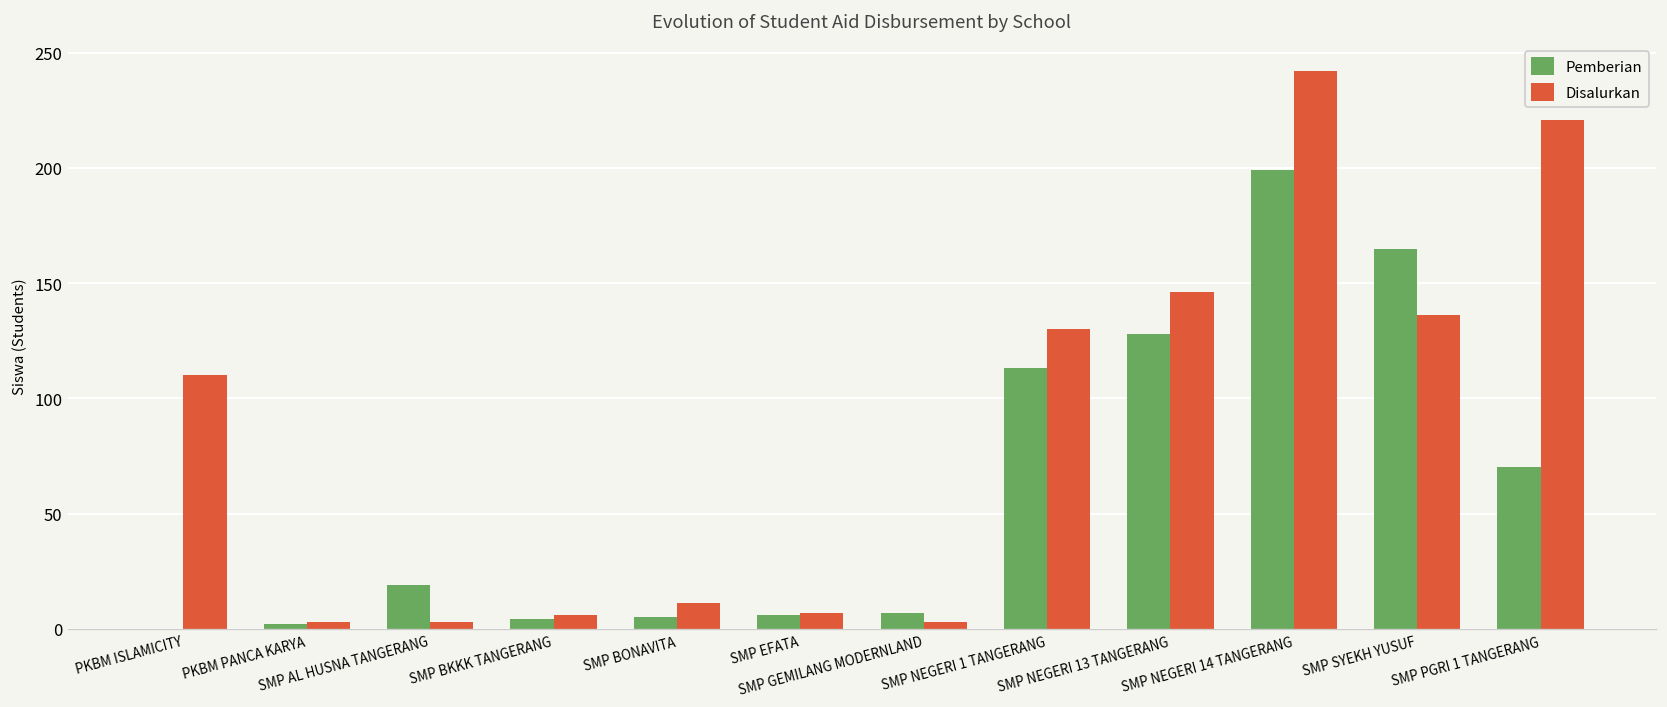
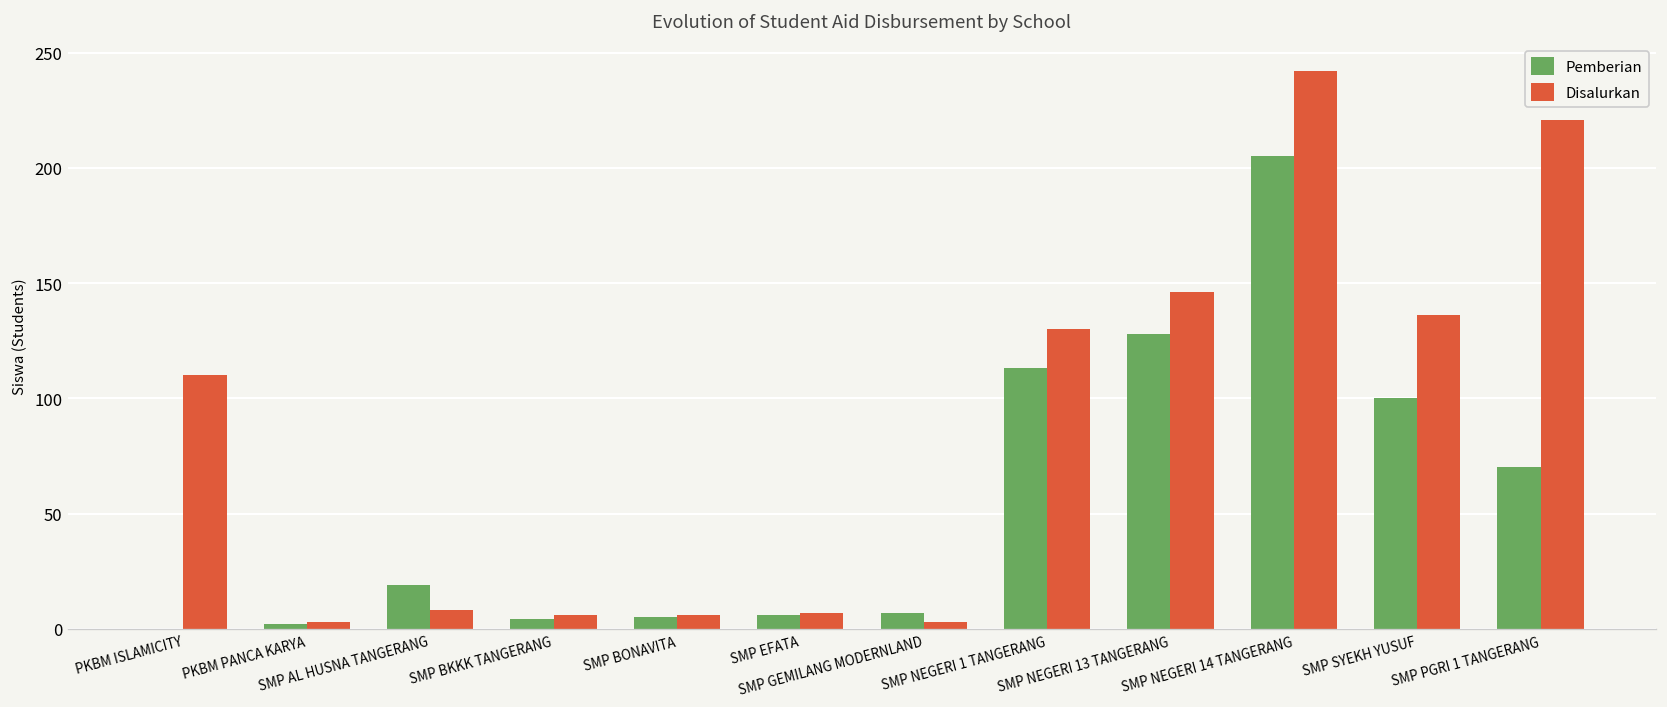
Disalurkan, SMP AL HUSNA TANGERANG: 3 -> 8
Disalurkan, SMP BONAVITA: 11 -> 6
Pemberian, SMP NEGERI 14 TANGERANG: 199 -> 205
Pemberian, SMP SYEKH YUSUF: 165 -> 100
